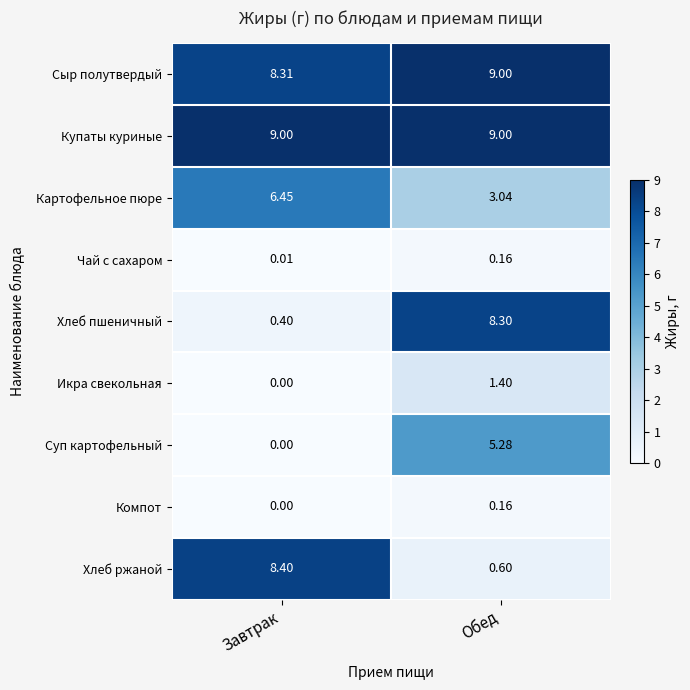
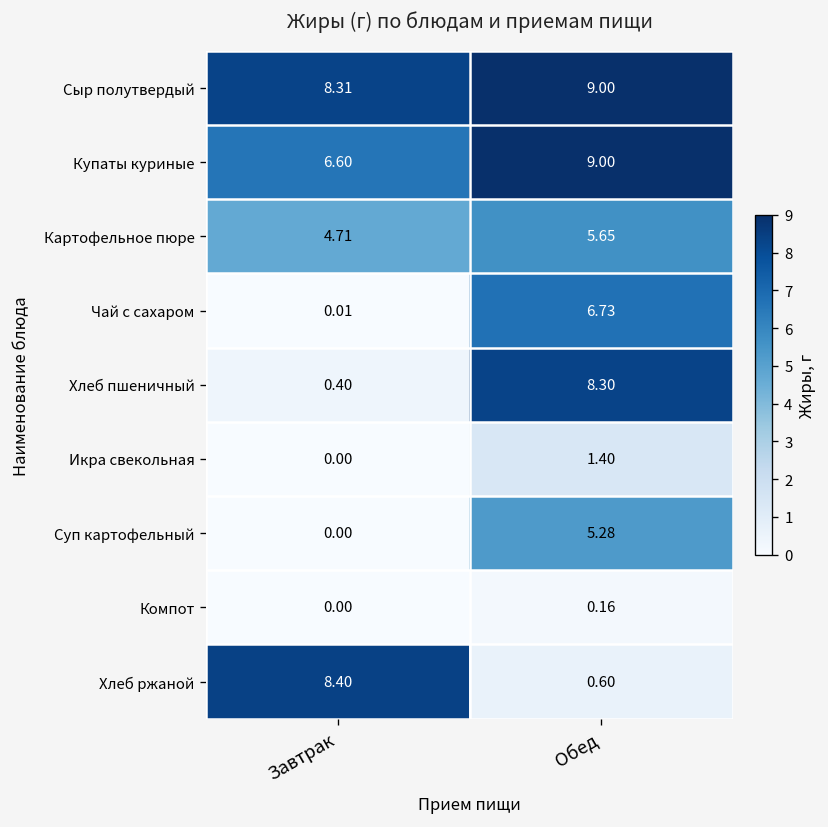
Купаты куриные, Завтрак: 9.00 -> 6.60
Картофельное пюре, Завтрак: 6.45 -> 4.71
Картофельное пюре, Обед: 3.04 -> 5.65
Чай с сахаром, Обед: 0.16 -> 6.73
